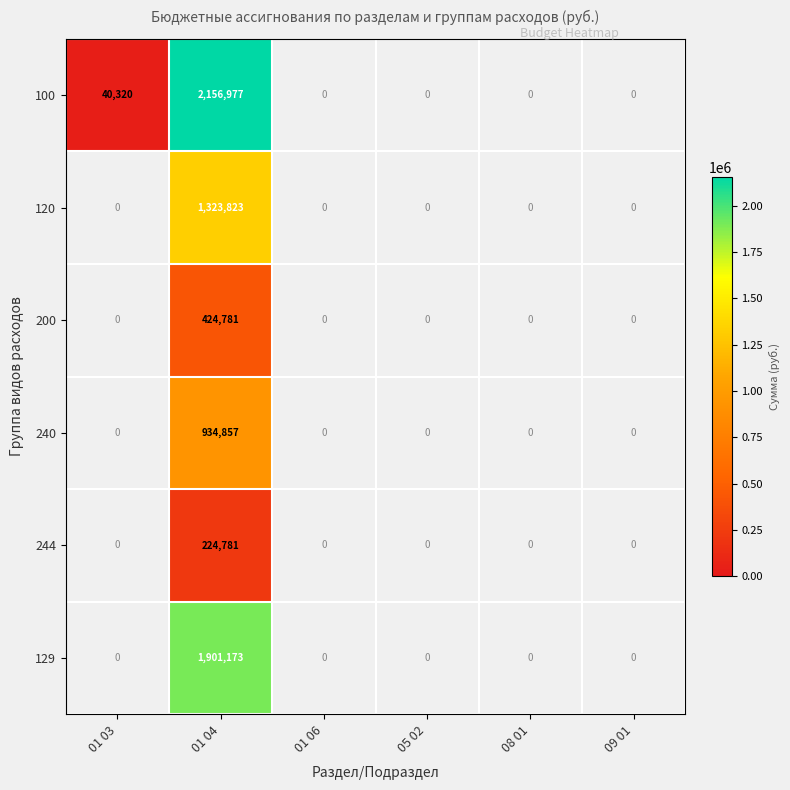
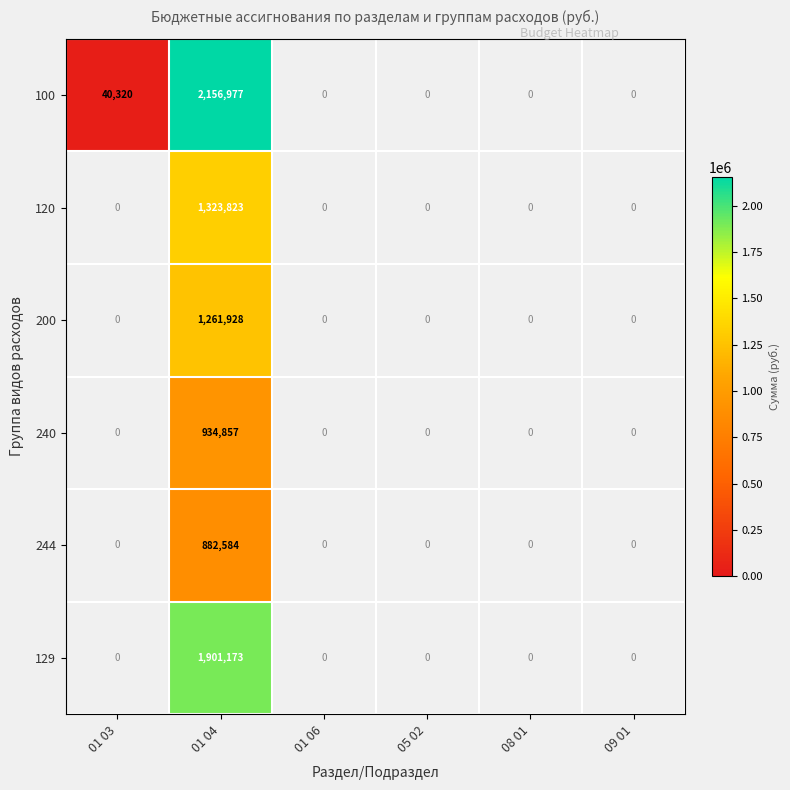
200, 01 04: 424,781 -> 1,261,928
244, 01 04: 224,781 -> 882,584
